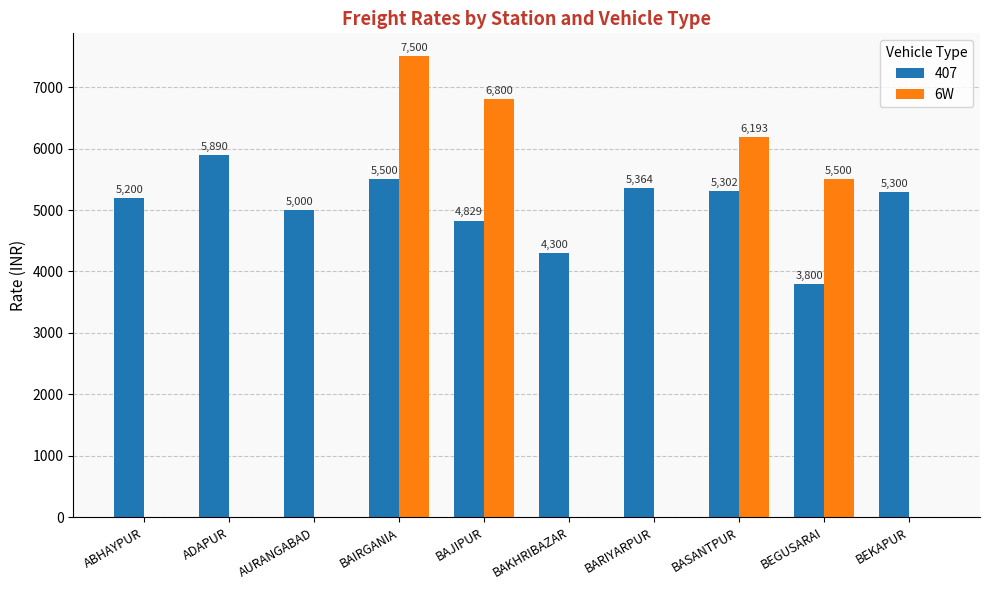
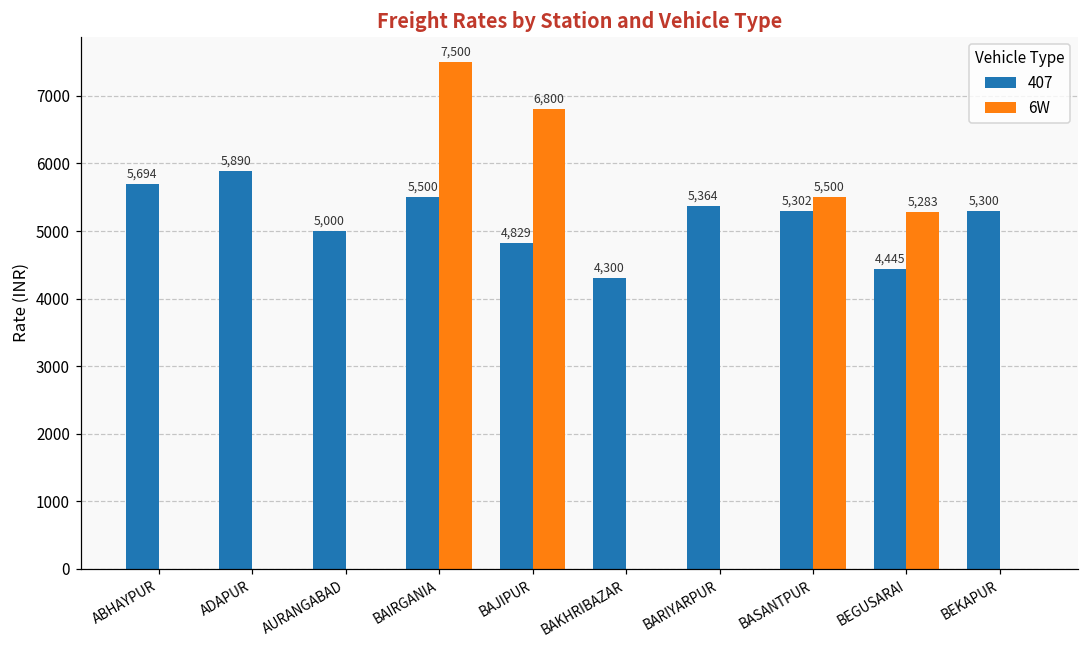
407, ABHAYPUR: 5,200 -> 5,694
6W, BASANTPUR: 6,193 -> 5,500
407, BEGUSARAI: 3,800 -> 4,445
6W, BEGUSARAI: 5,500 -> 5,283
